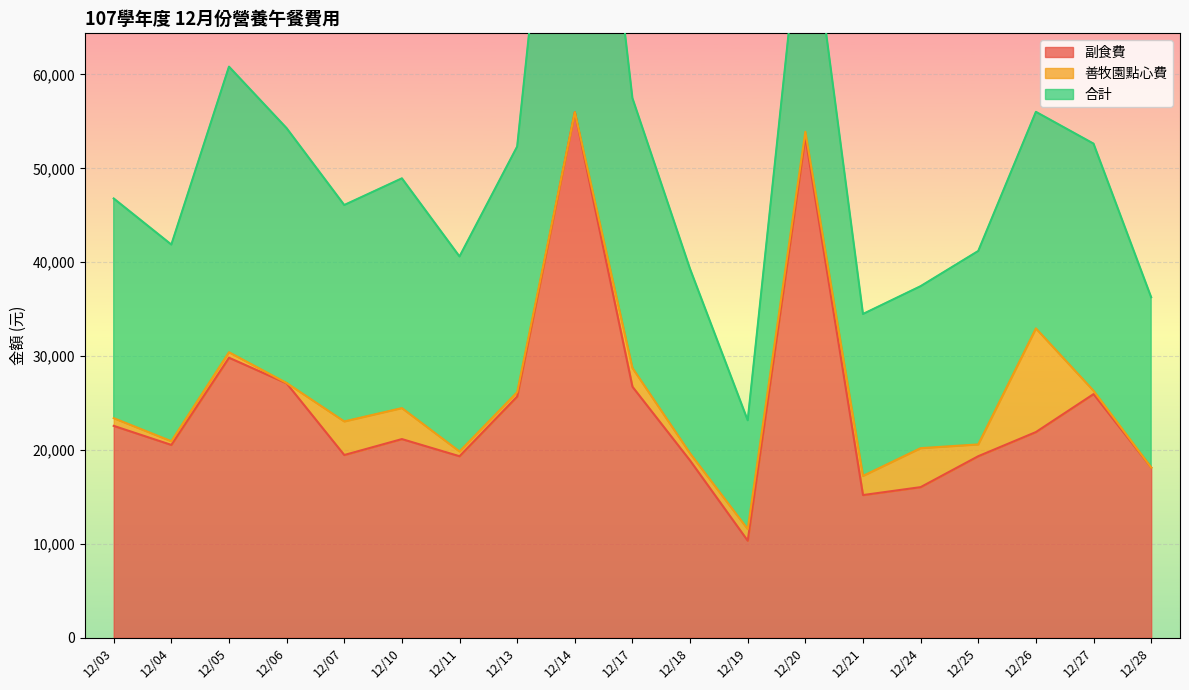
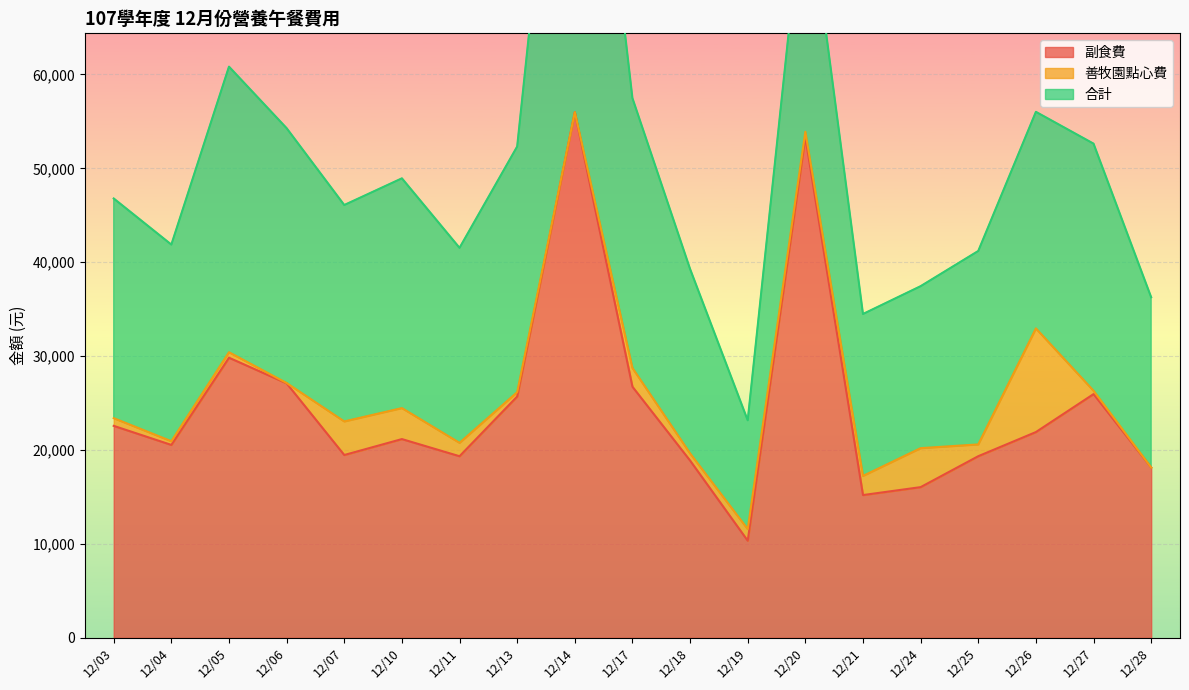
善牧園點心費, 12/11: 500 -> 1,400
